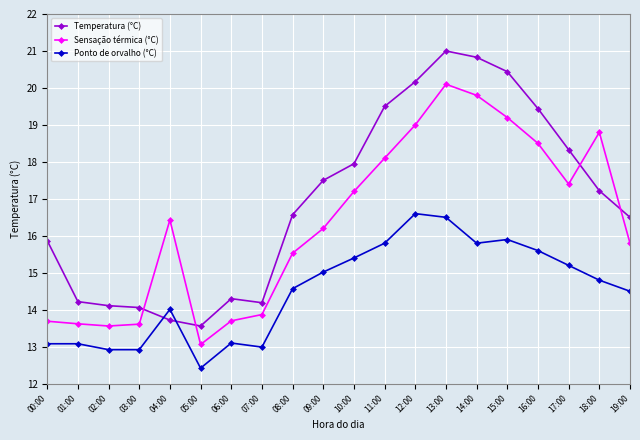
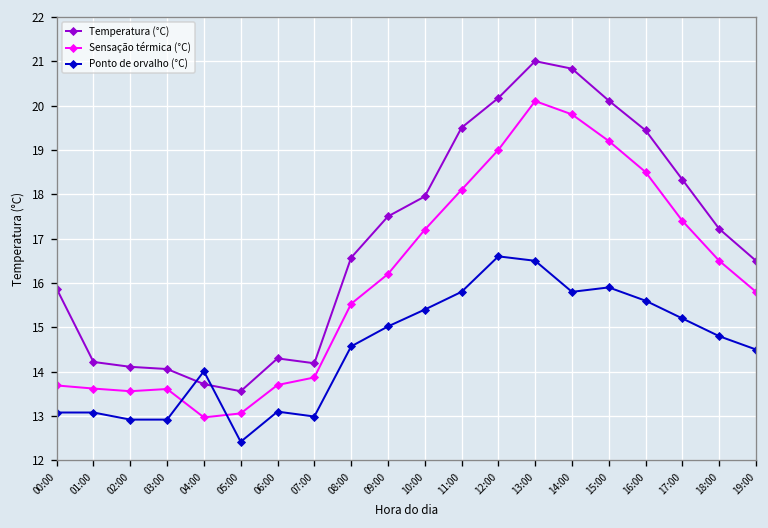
Sensação térmica (°C), 04:00: 16.4 -> 13.0
Temperatura (°C), 15:00: 20.4 -> 20.1
Sensação térmica (°C), 18:00: 18.8 -> 16.5
